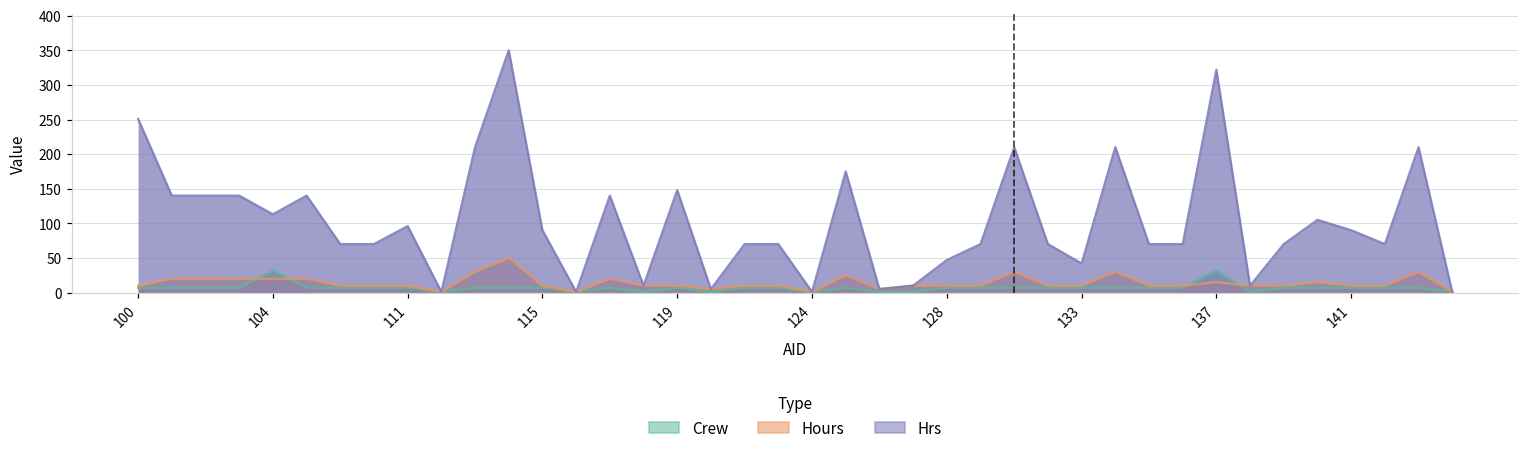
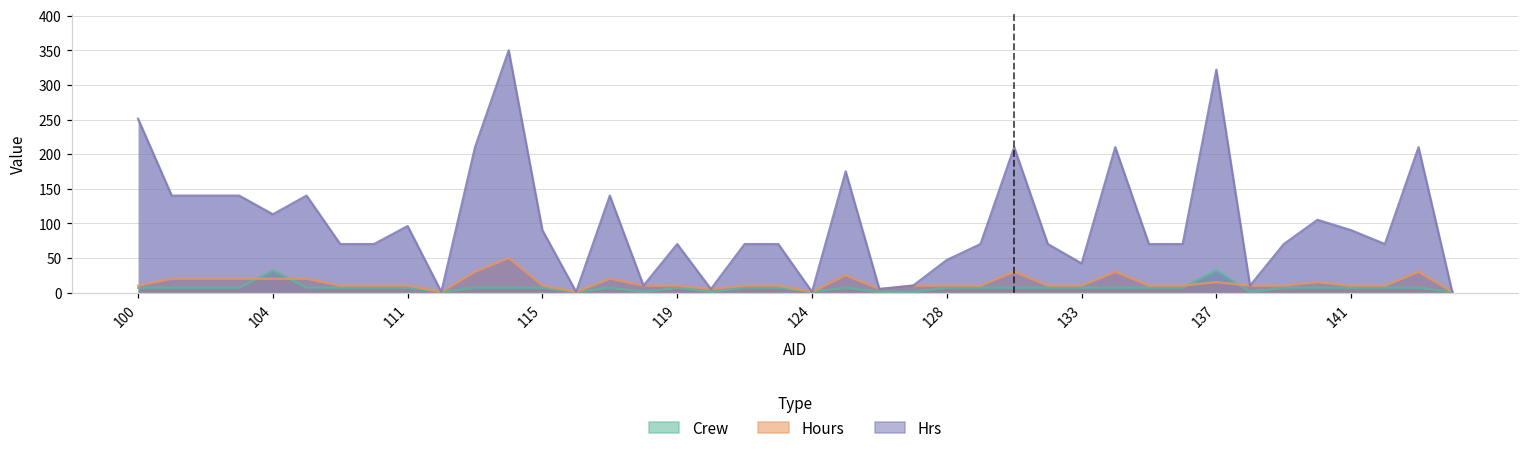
Hrs, 119: 150 -> 70
